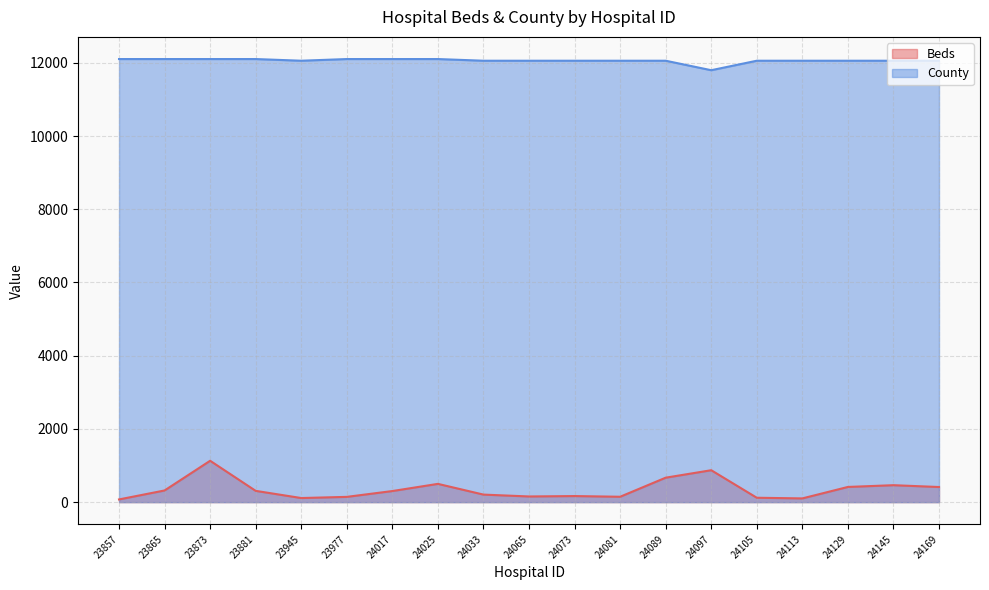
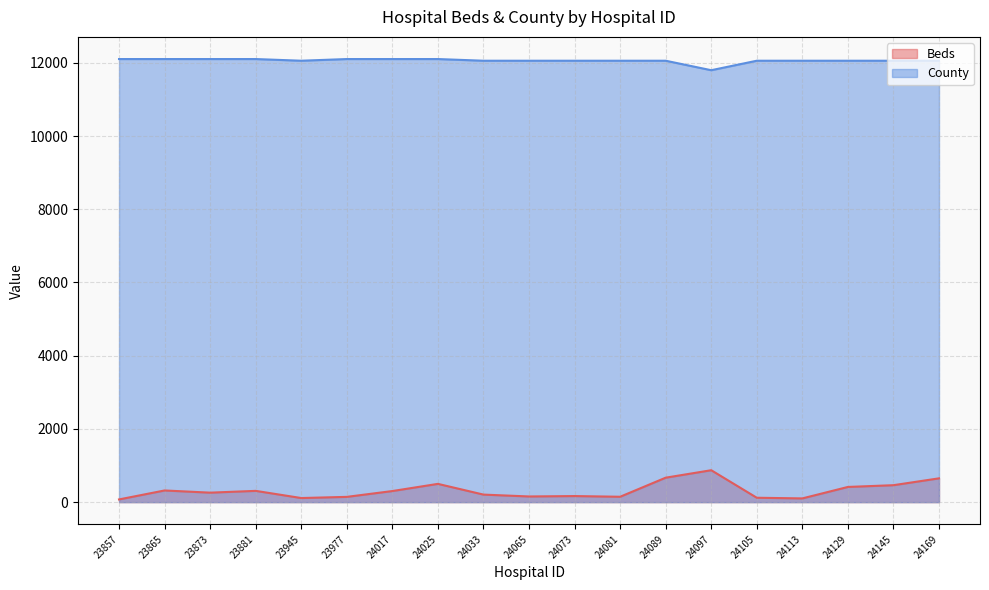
Beds, 23873: 1100 -> 300
Beds, 24169: 400 -> 700
